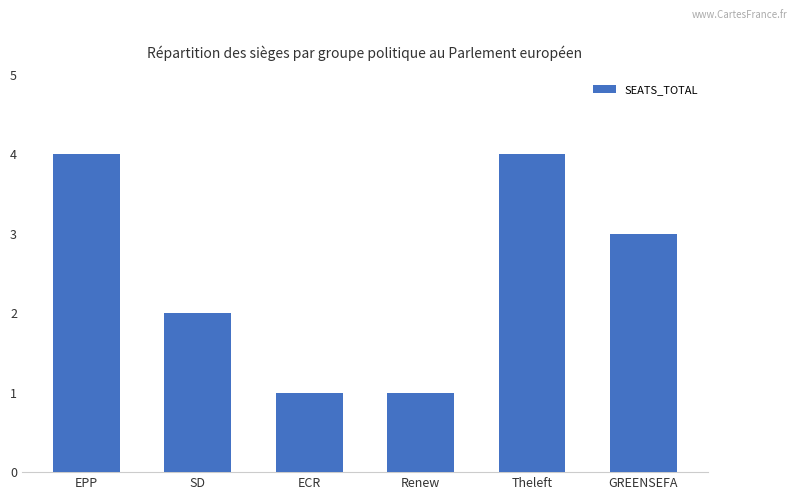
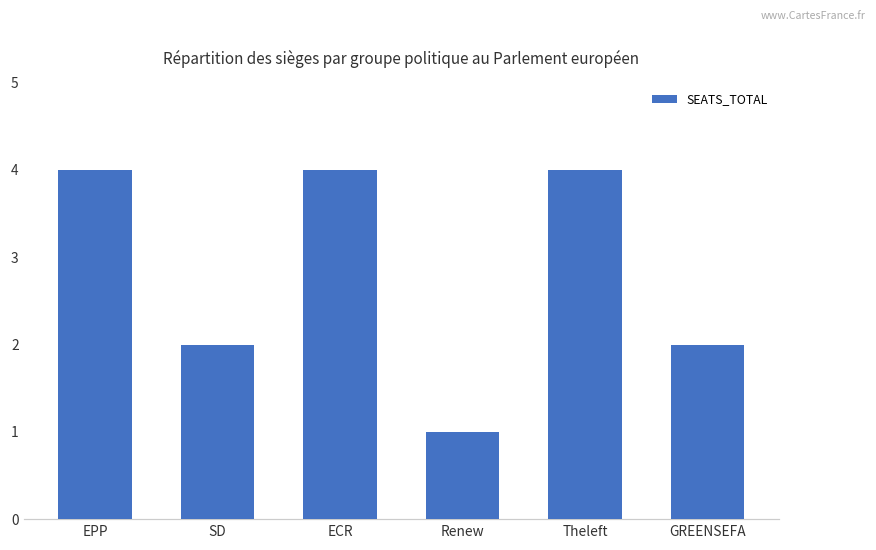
ECR: 1 -> 4
GREENSEFA: 3 -> 2
